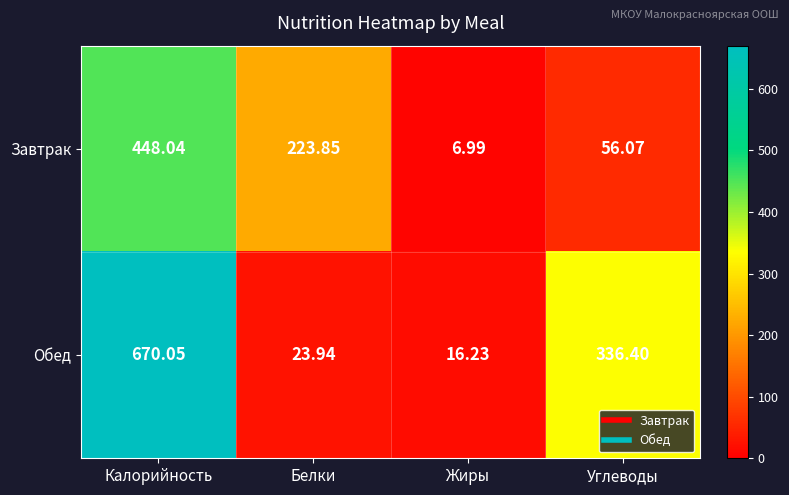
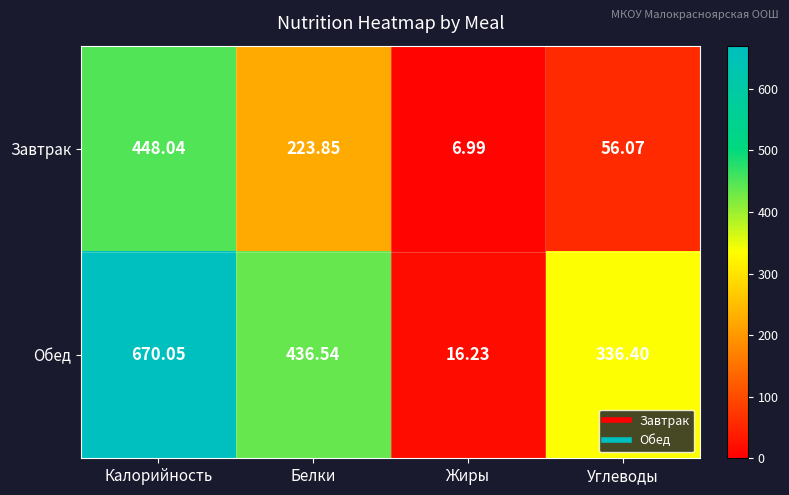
Обед, Белки: 23.94 -> 436.54
